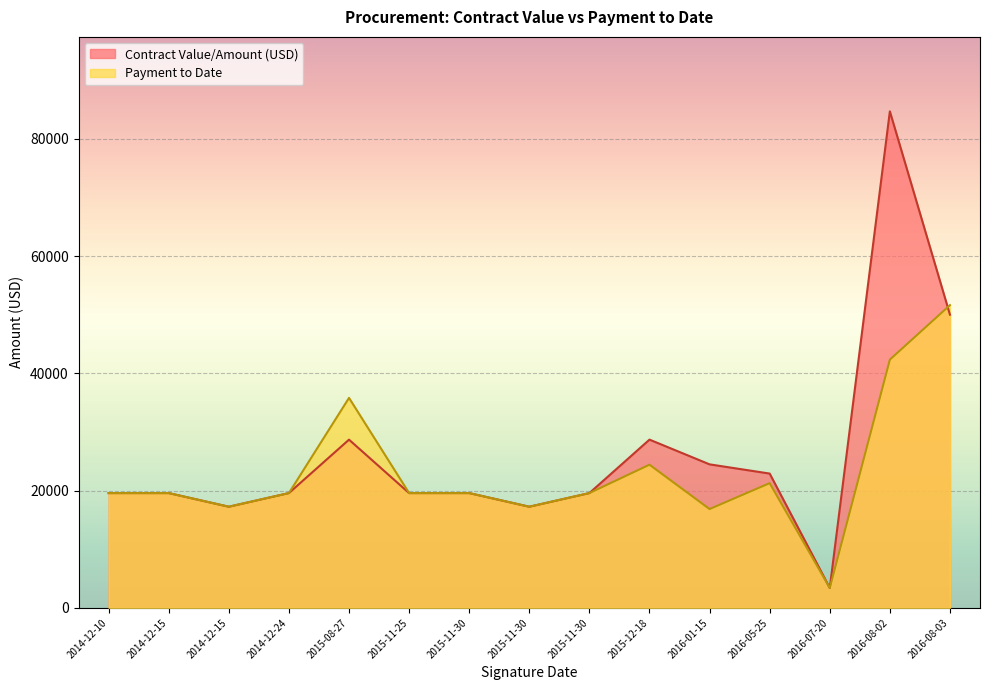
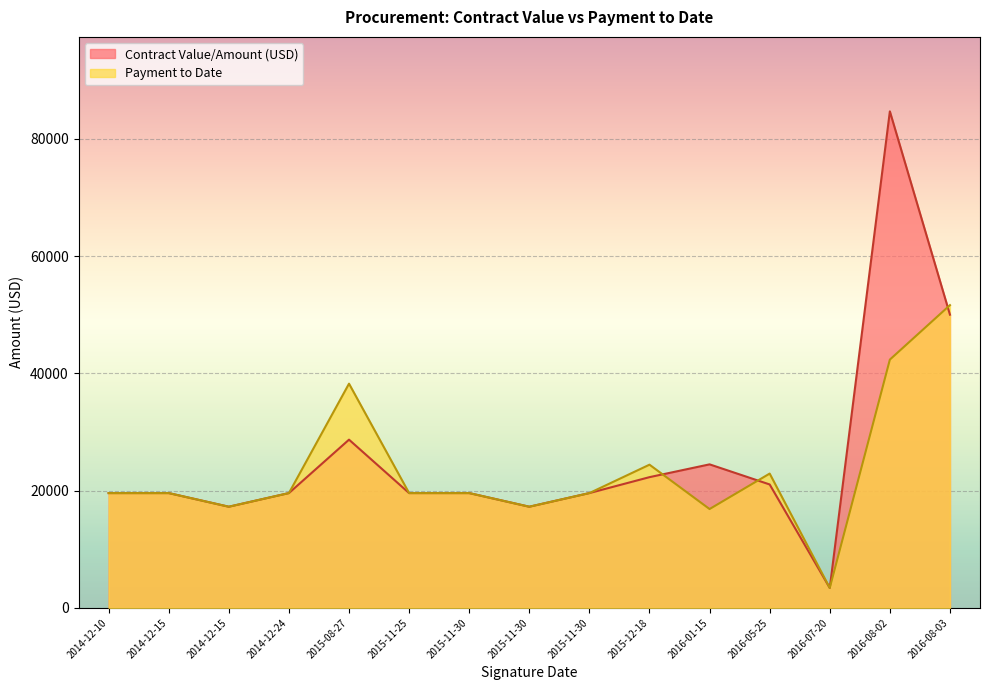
Payment to Date, 2015-08-27: 36000 -> 38000
Contract Value/Amount (USD), 2015-12-18: 29000 -> 22000
Contract Value/Amount (USD), 2016-05-25: 23000 -> 21000
Payment to Date, 2016-05-25: 21000 -> 23000
